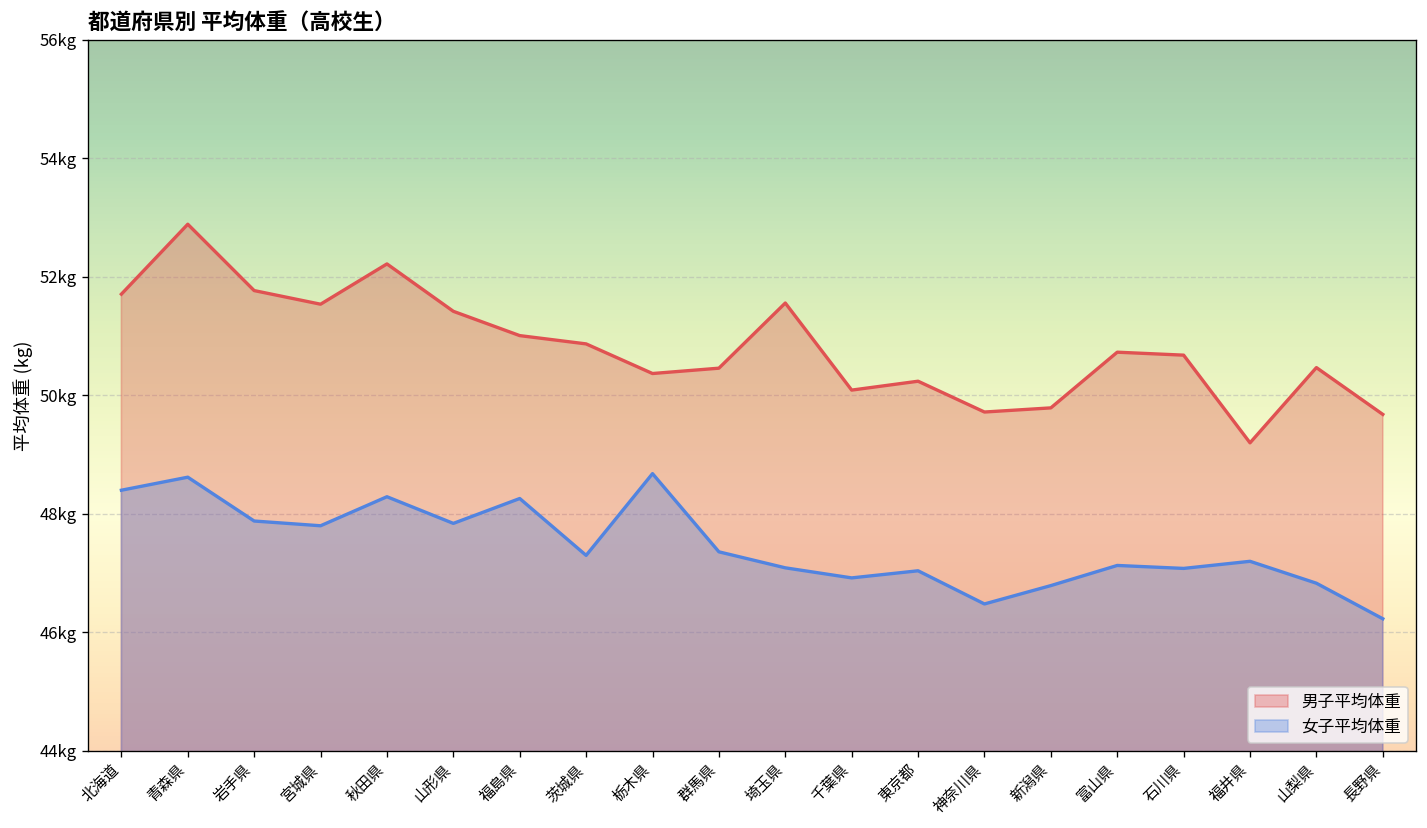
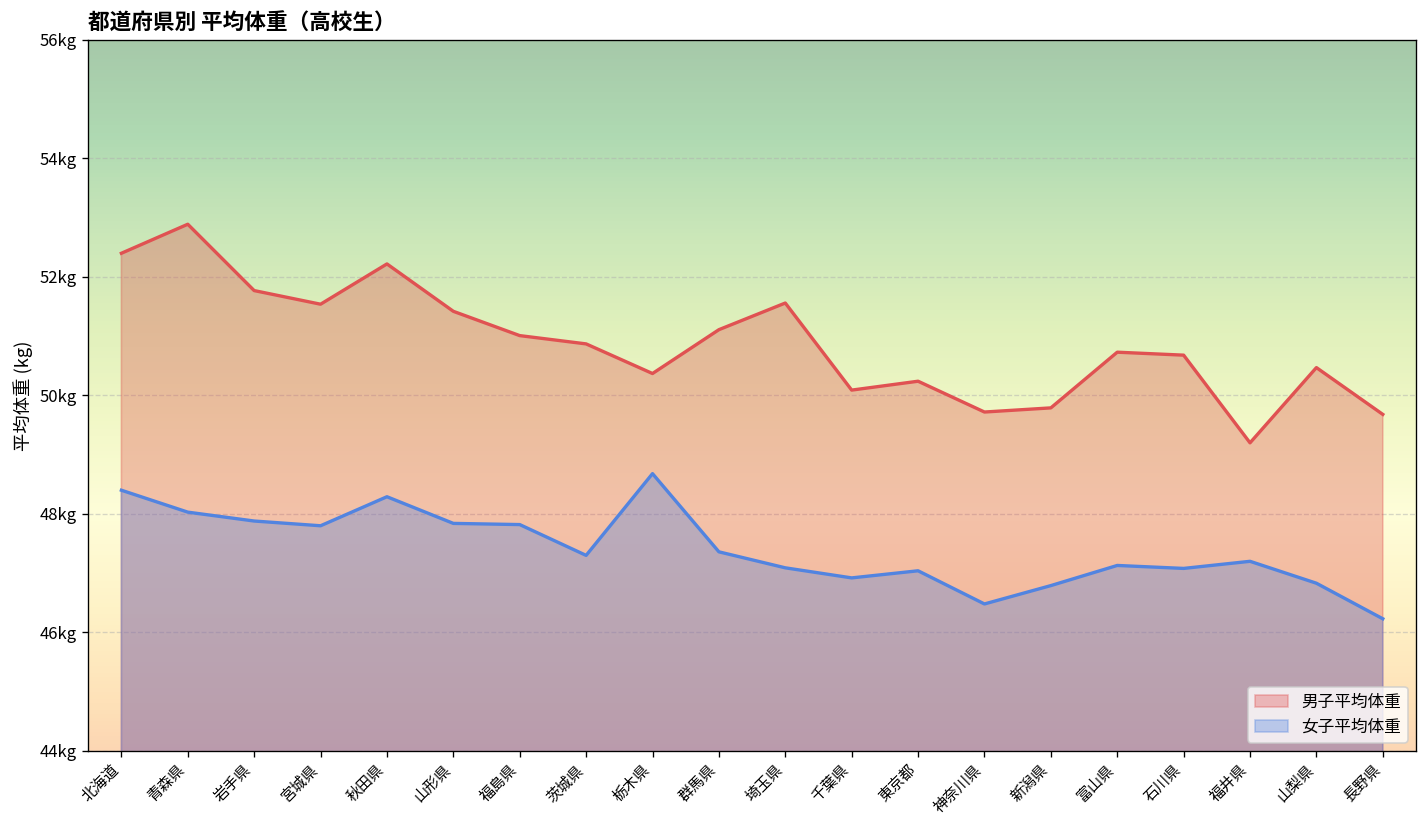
男子平均体重, 北海道: 51.7kg -> 52.4kg
女子平均体重, 青森県: 48.6kg -> 48.0kg
女子平均体重, 福島県: 48.3kg -> 47.8kg
男子平均体重, 群馬県: 50.5kg -> 51.1kg
